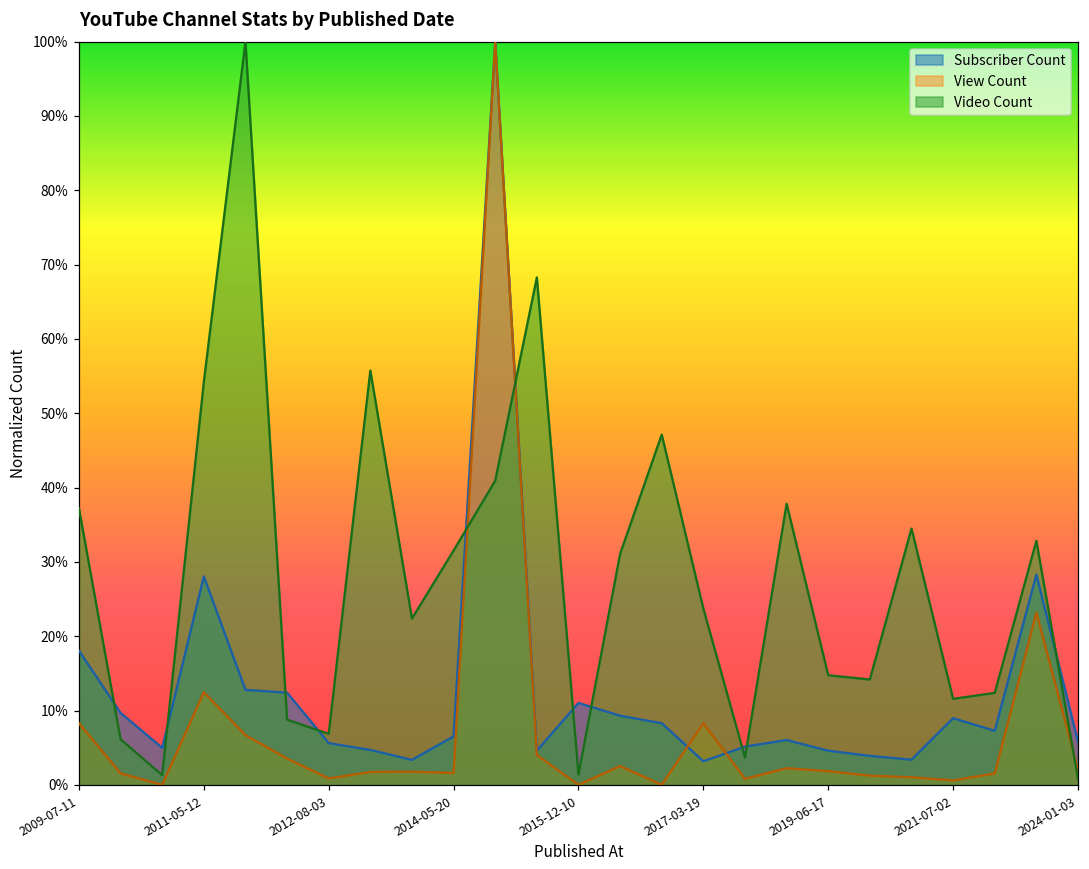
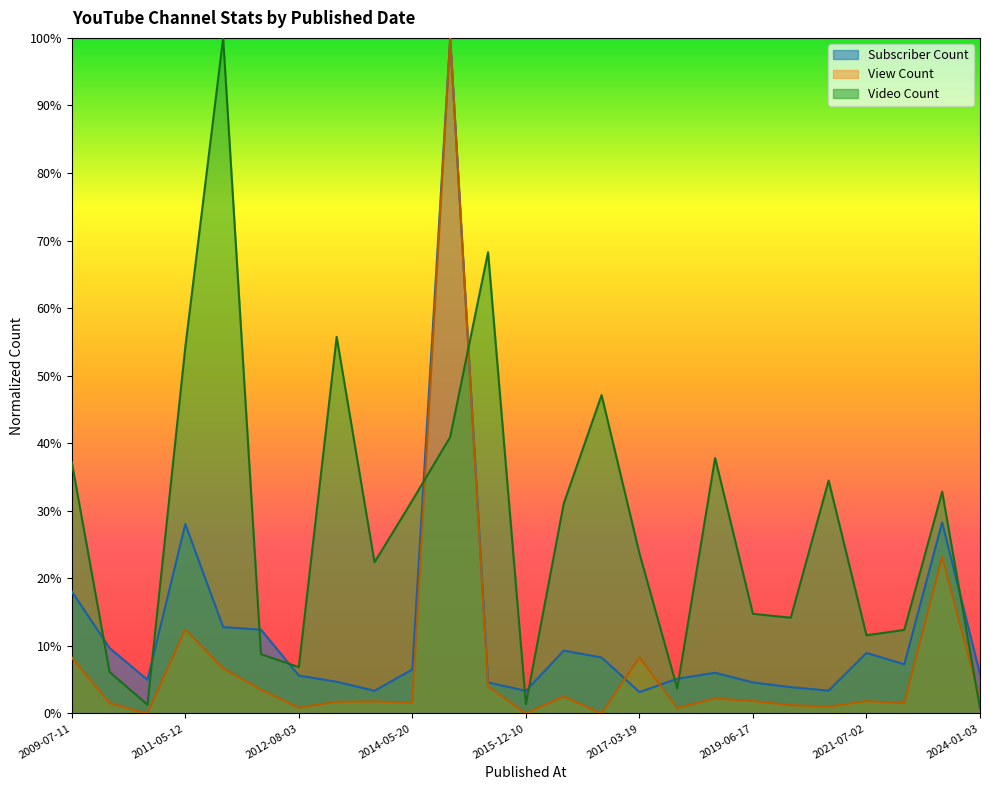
Subscriber Count, 2015-12-10: 11% -> 3%
View Count, 2021-07-02: 1% -> 2%
